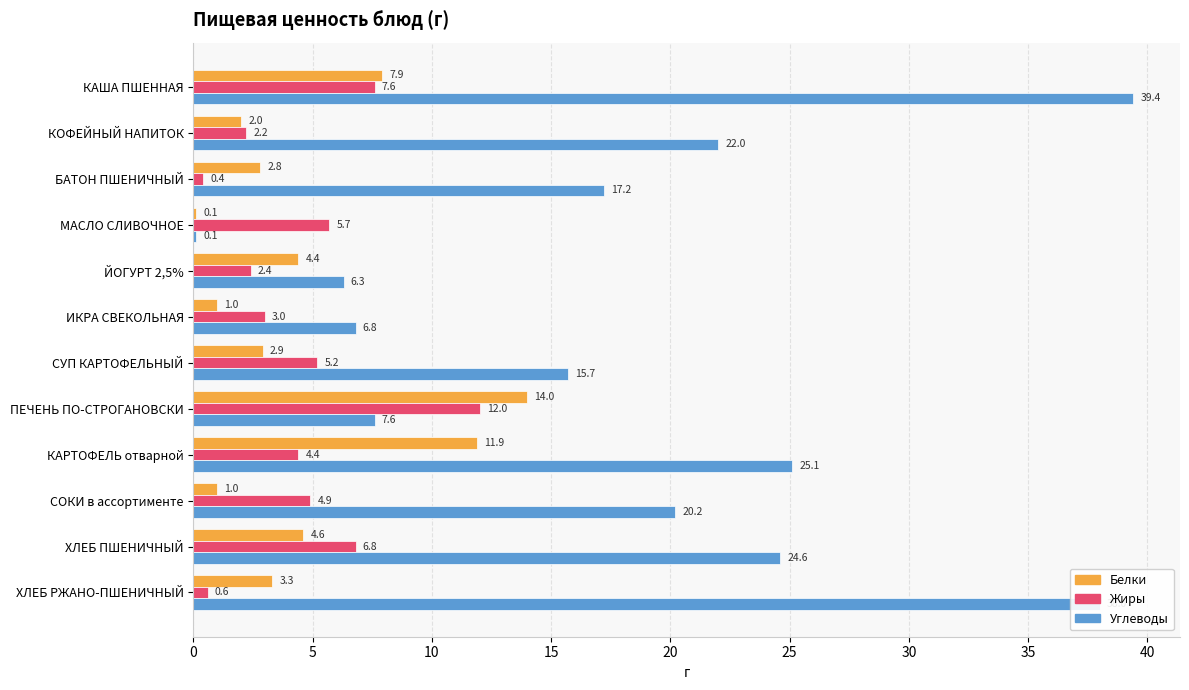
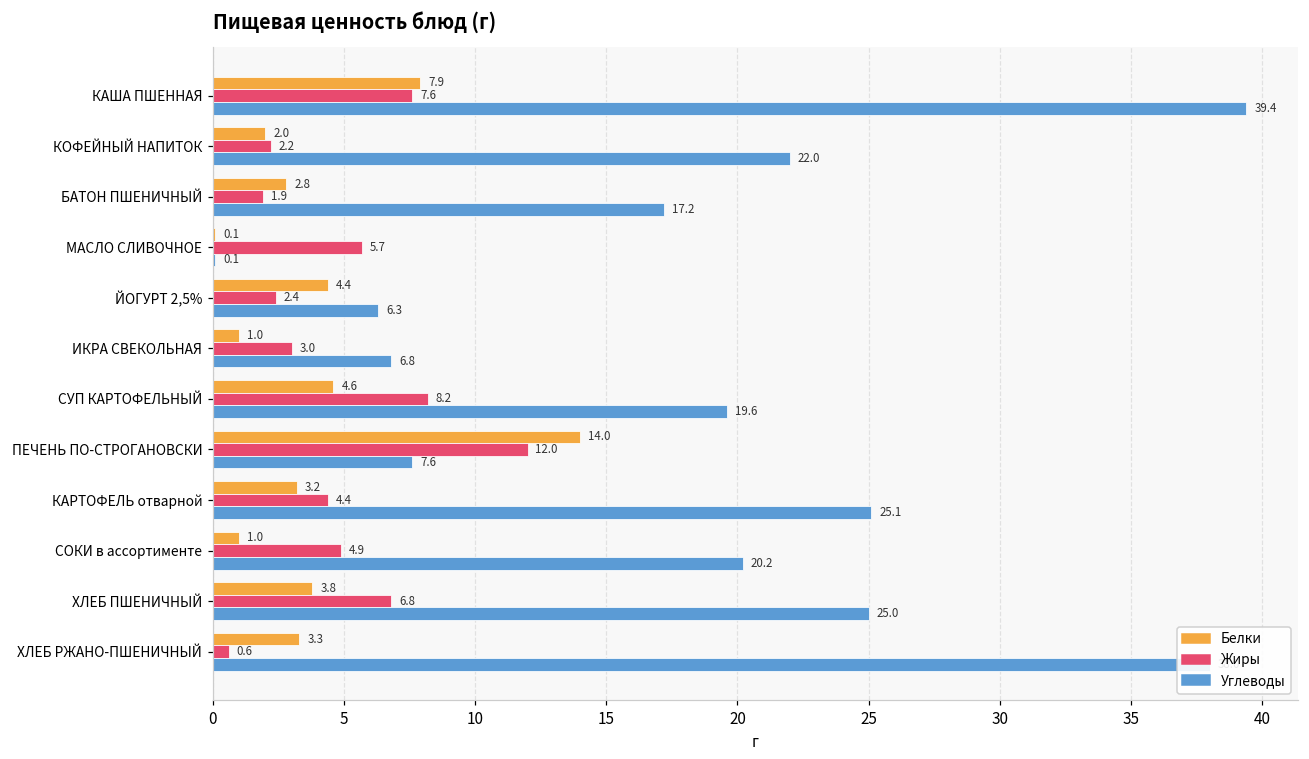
Жиры, БАТОН ПШЕНИЧНЫЙ: 0.4 -> 1.9
Белки, СУП КАРТОФЕЛЬНЫЙ: 2.9 -> 4.6
Жиры, СУП КАРТОФЕЛЬНЫЙ: 5.2 -> 8.2
Углеводы, СУП КАРТОФЕЛЬНЫЙ: 15.7 -> 19.6
Белки, КАРТОФЕЛЬ отварной: 11.9 -> 3.2
Белки, ХЛЕБ ПШЕНИЧНЫЙ: 4.6 -> 3.8
Углеводы, ХЛЕБ ПШЕНИЧНЫЙ: 24.6 -> 25.0
